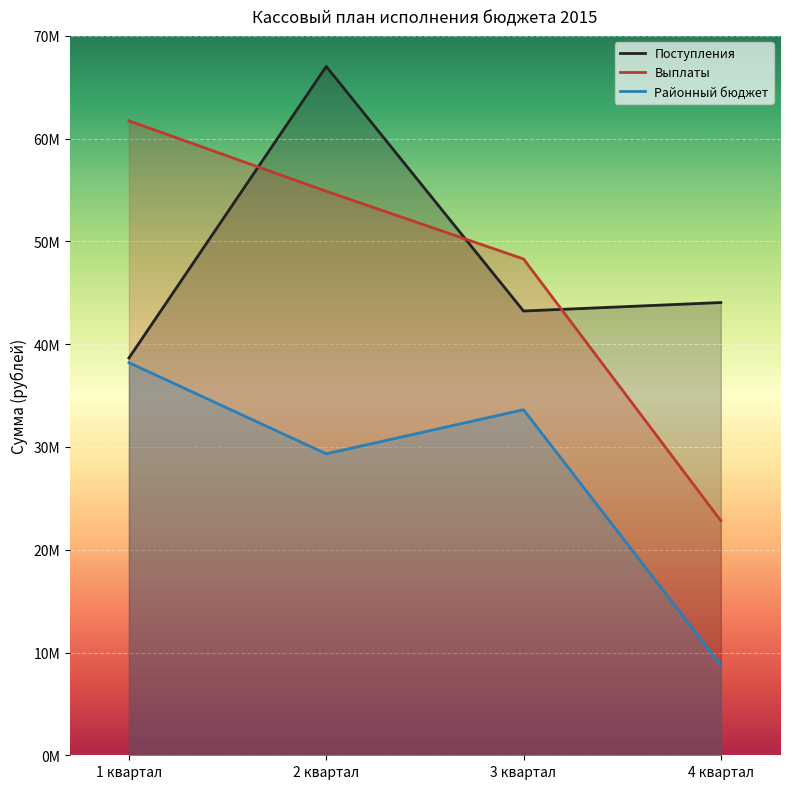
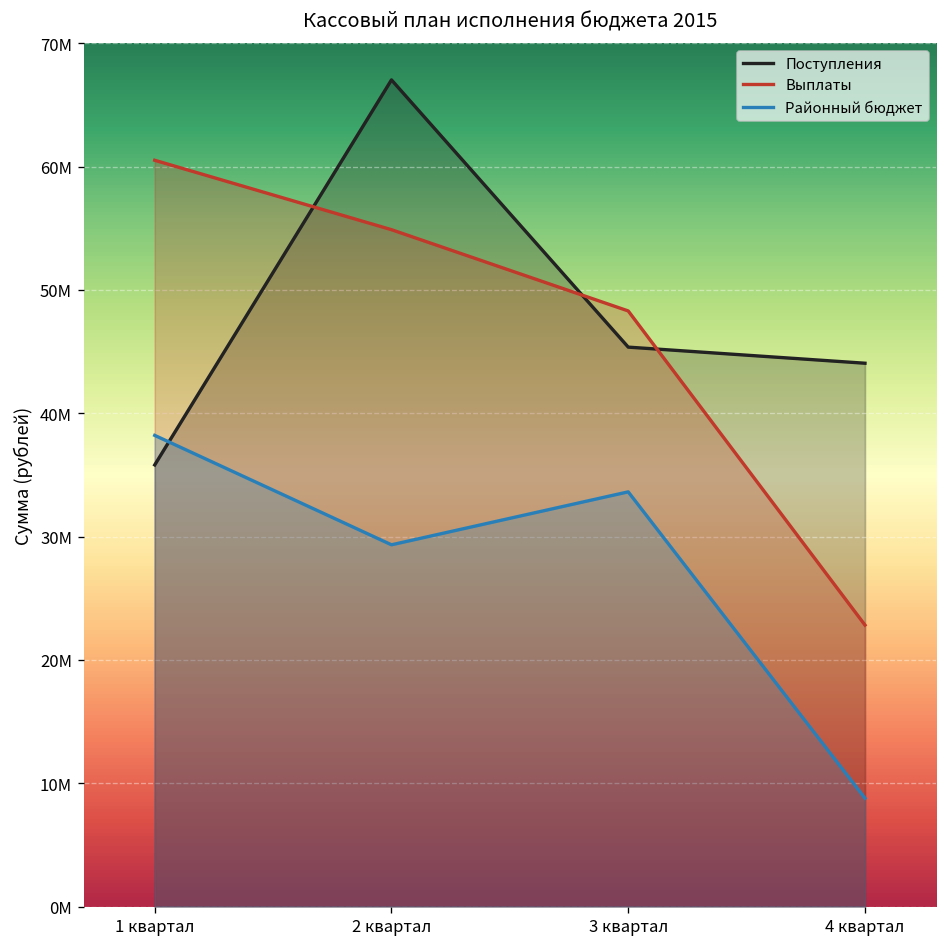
Поступления, 1 квартал: 38700000 -> 35800000
Выплаты, 1 квартал: 61700000 -> 60500000
Поступления, 3 квартал: 43200000 -> 45400000
